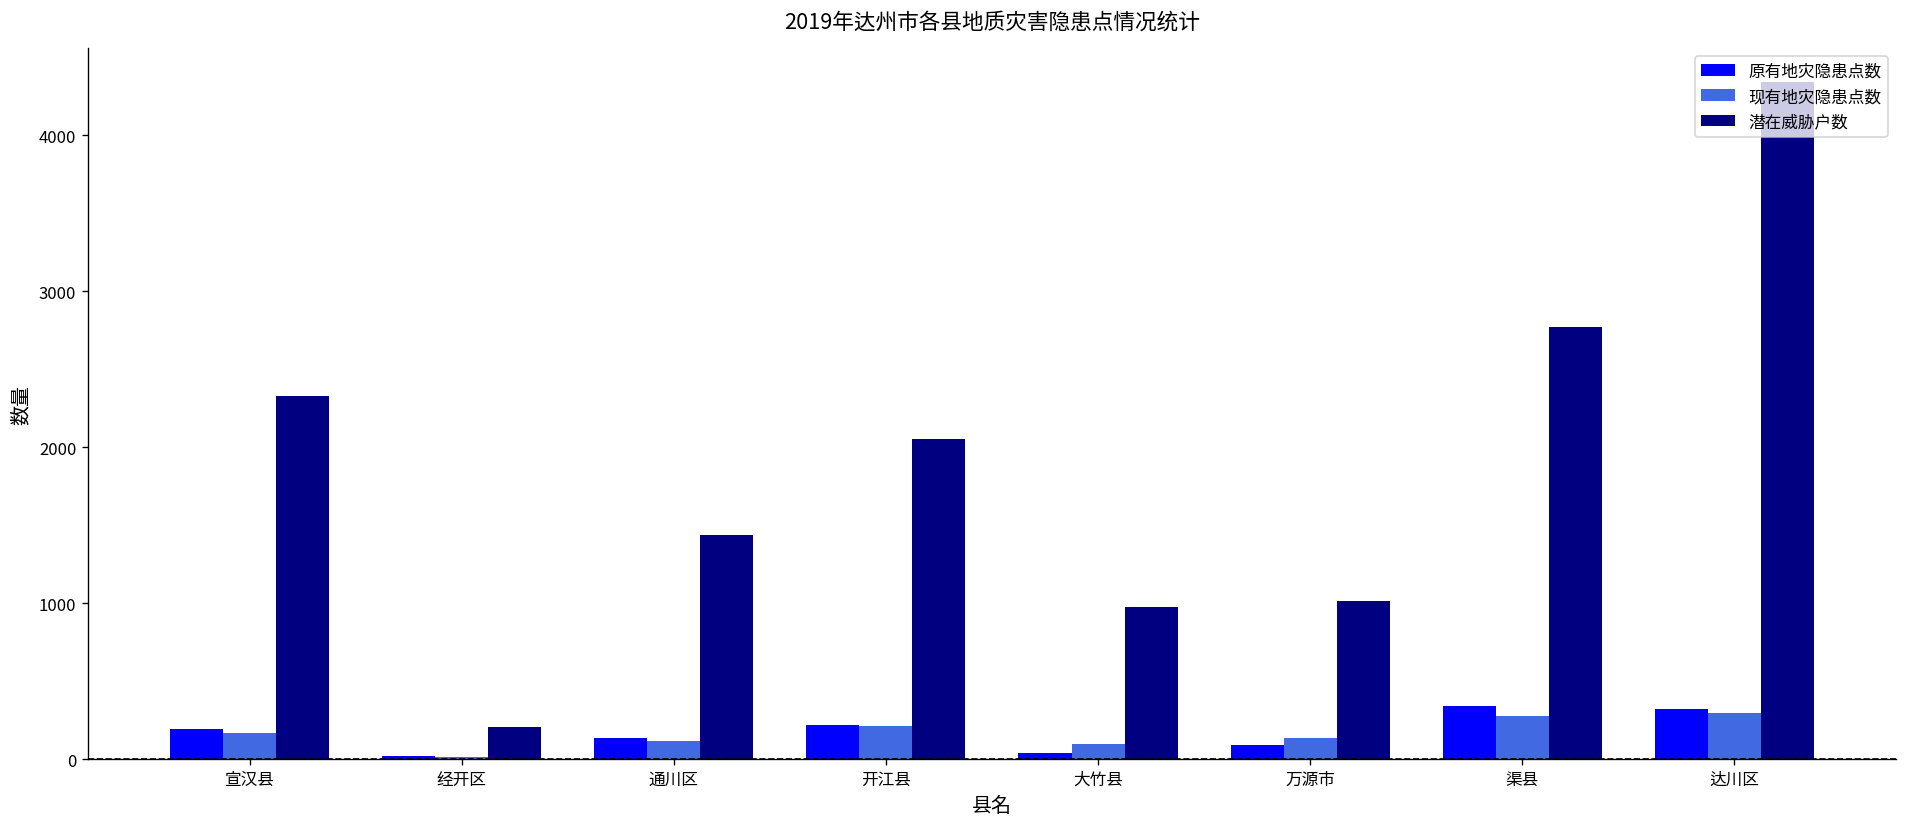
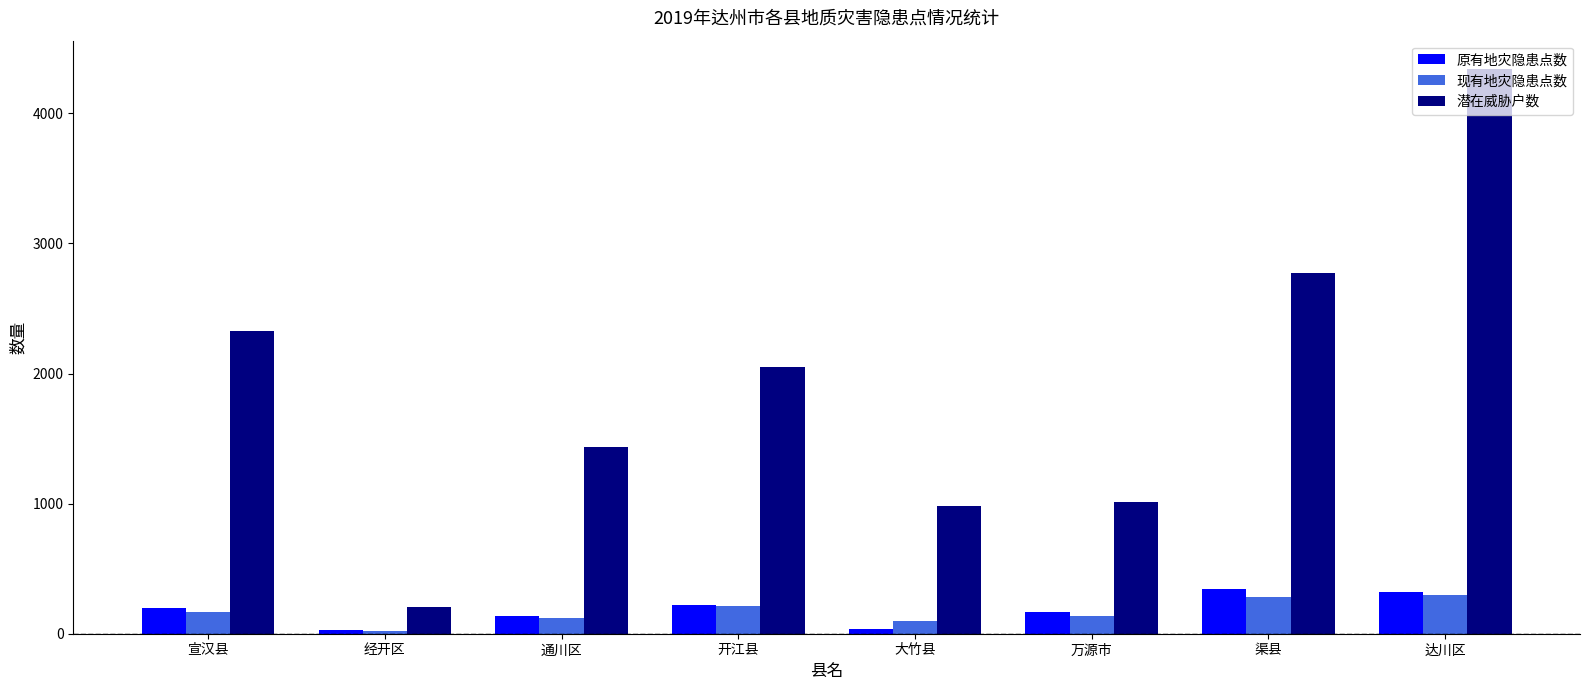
原有地灾隐患点数, 万源市: 90 -> 160
